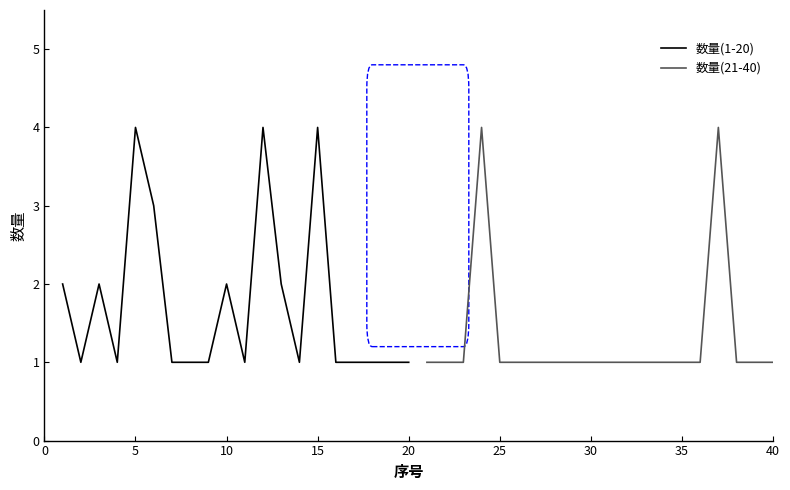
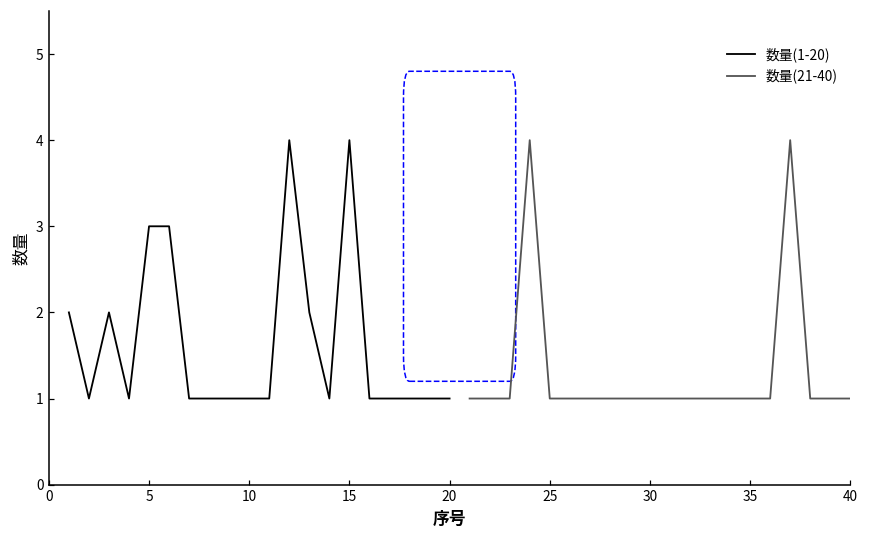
数量(1-20), 5: 4 -> 3
数量(1-20), 10: 2 -> 1
